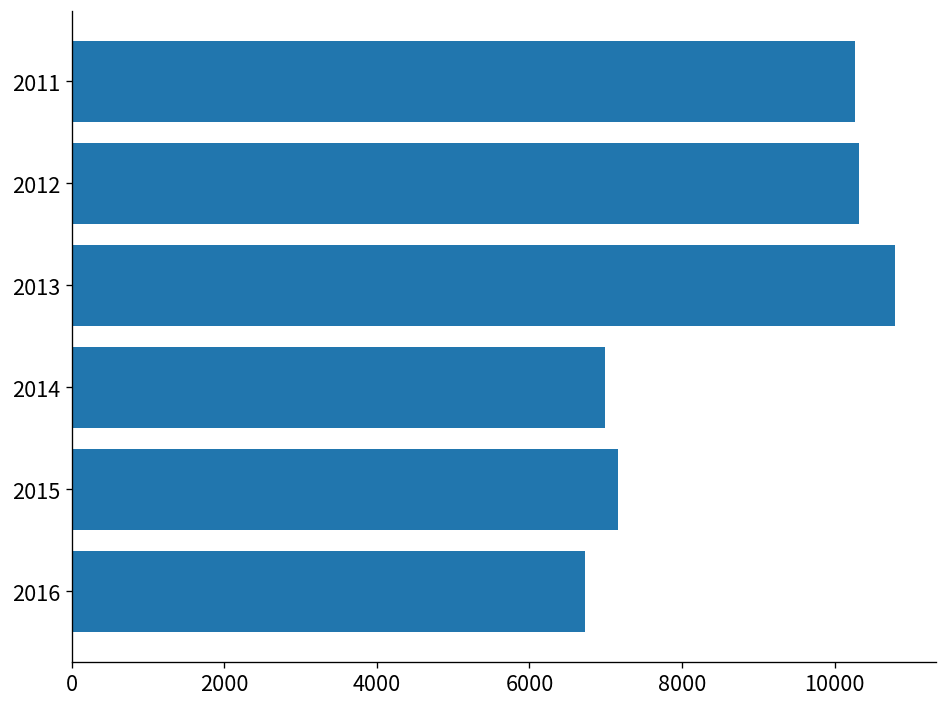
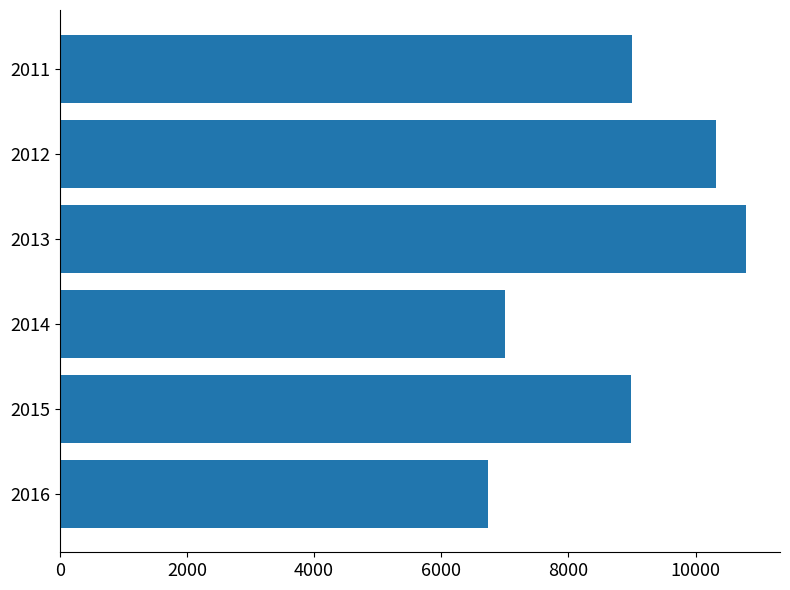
2011: 10300 -> 9000
2015: 7200 -> 9000
